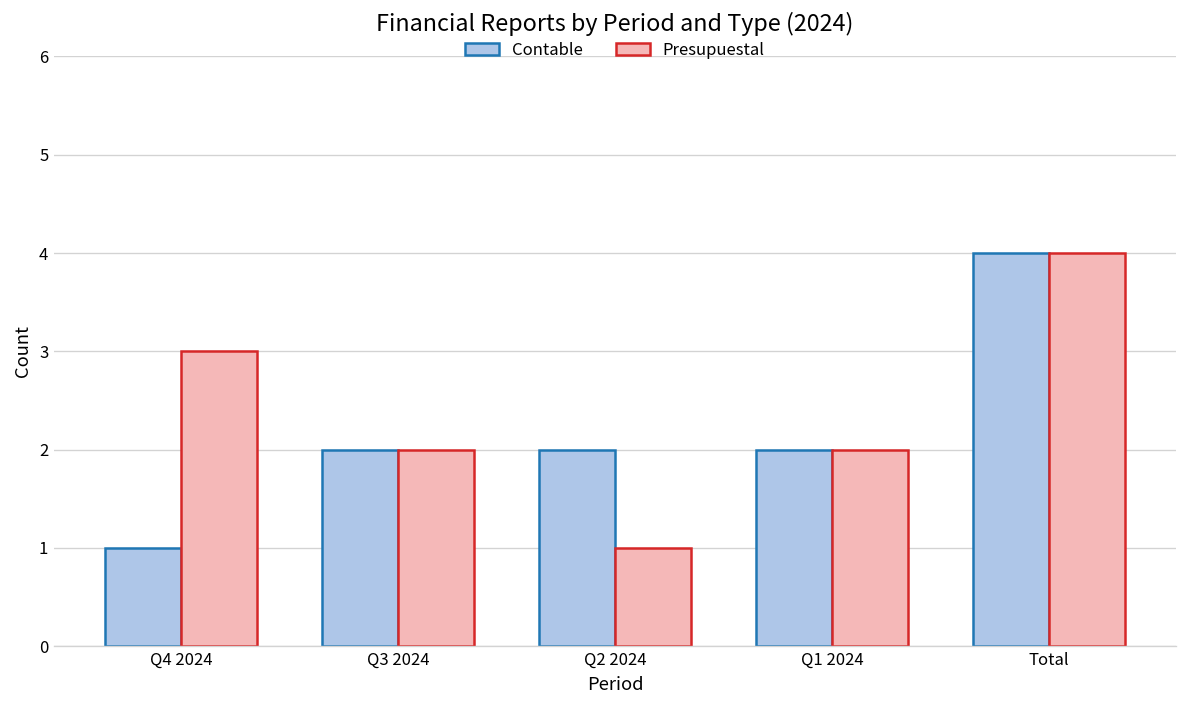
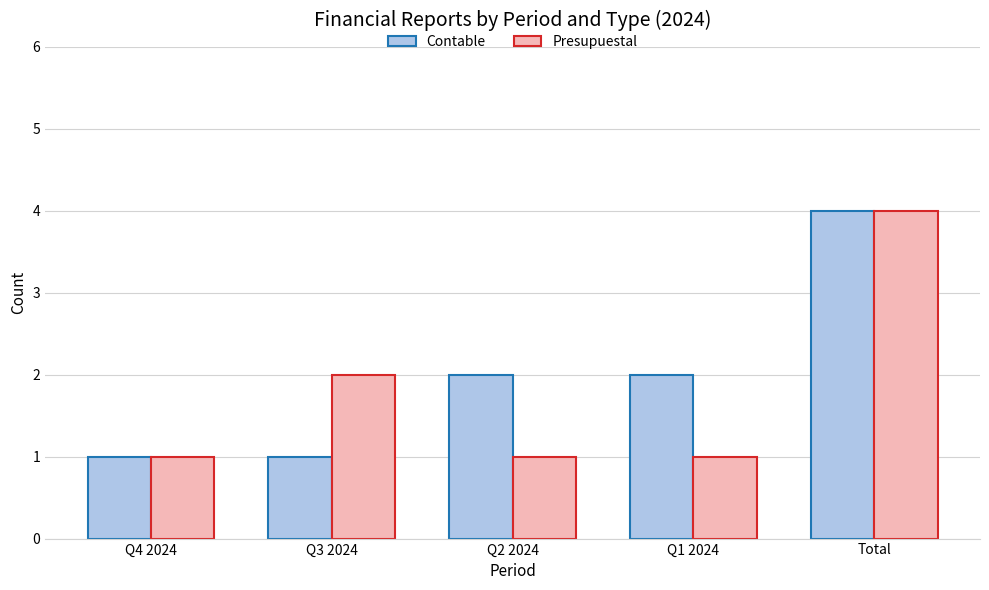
Presupuestal, Q4 2024: 3 -> 1
Contable, Q3 2024: 2 -> 1
Presupuestal, Q1 2024: 2 -> 1
